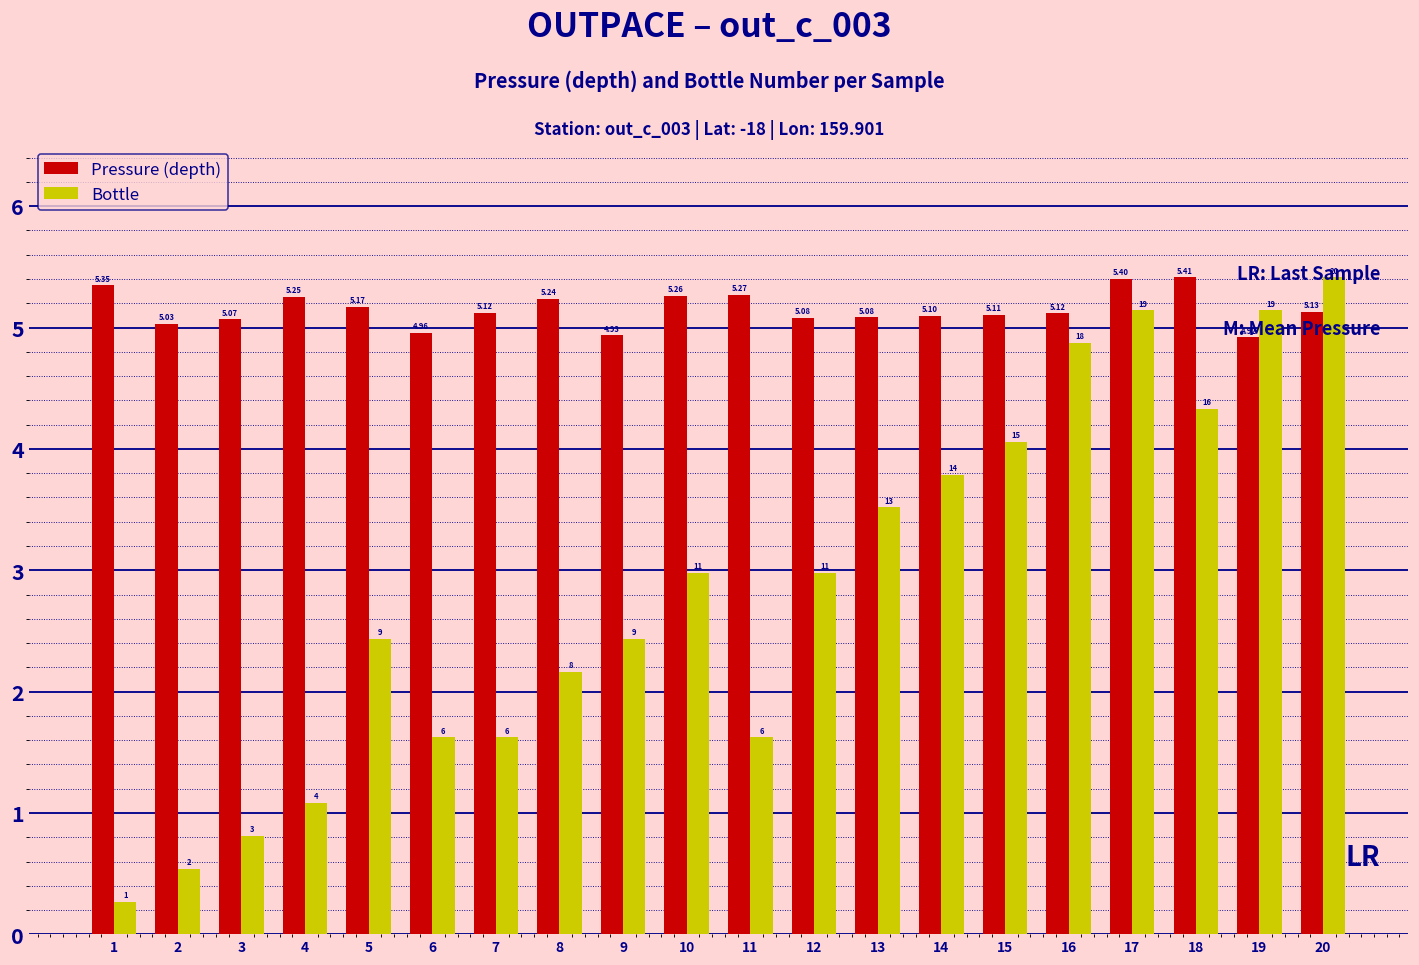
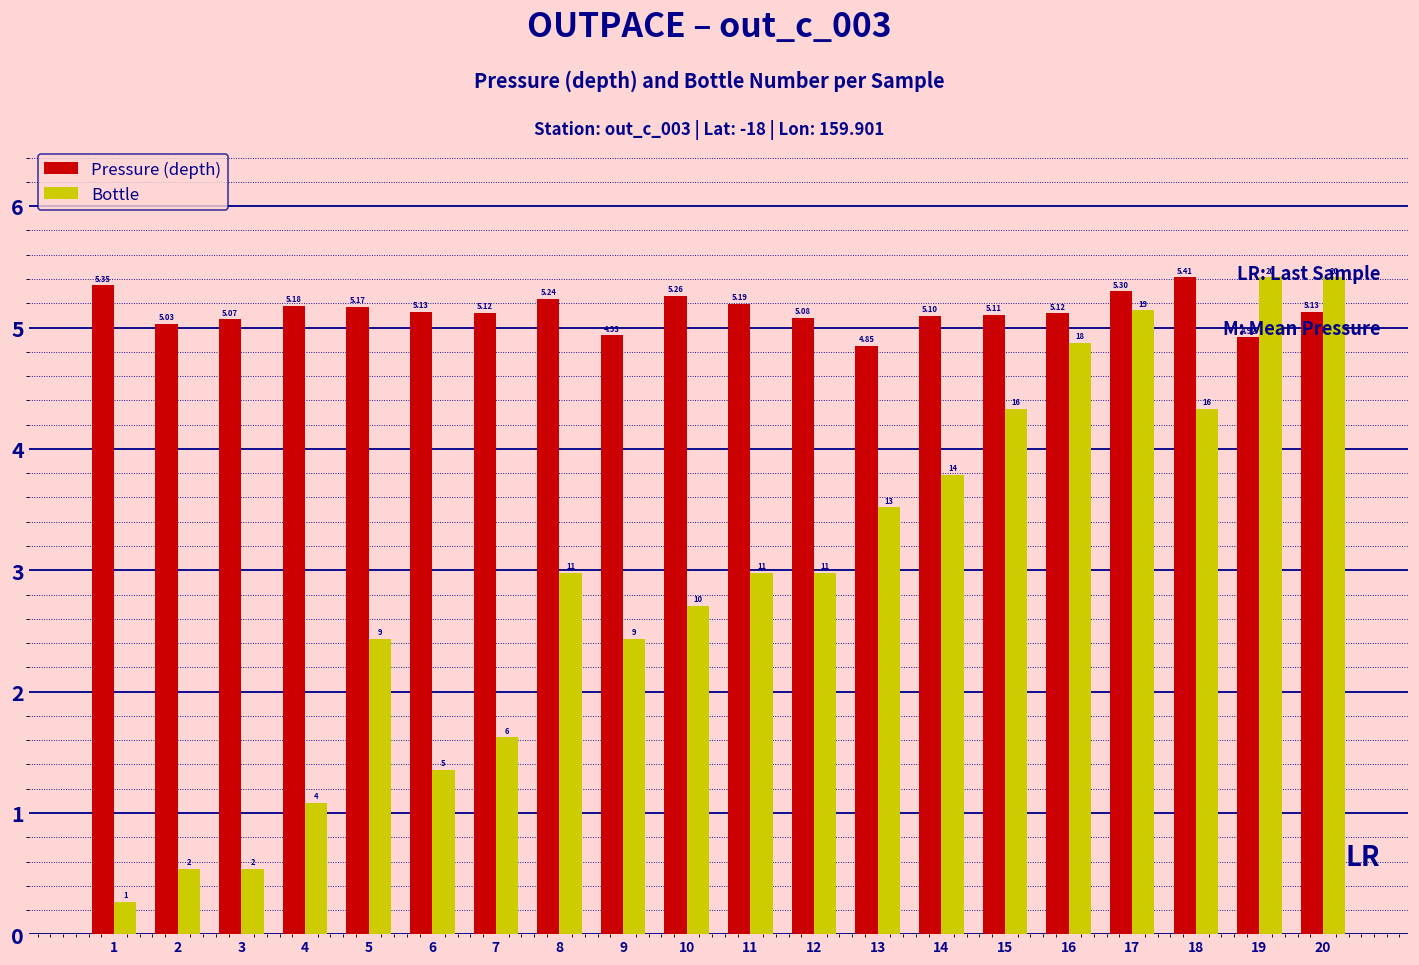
Bottle, 3: 3 -> 2
Pressure (depth), 4: 5.25 -> 5.18
Pressure (depth), 6: 4.96 -> 5.13
Bottle, 6: 6 -> 5
Bottle, 8: 8 -> 11
Bottle, 10: 11 -> 10
Pressure (depth), 11: 5.27 -> 5.19
Bottle, 11: 6 -> 11
Pressure (depth), 13: 5.08 -> 4.85
Bottle, 15: 15 -> 16
Pressure (depth), 17: 5.40 -> 5.30
Bottle, 19: 19 -> 20
